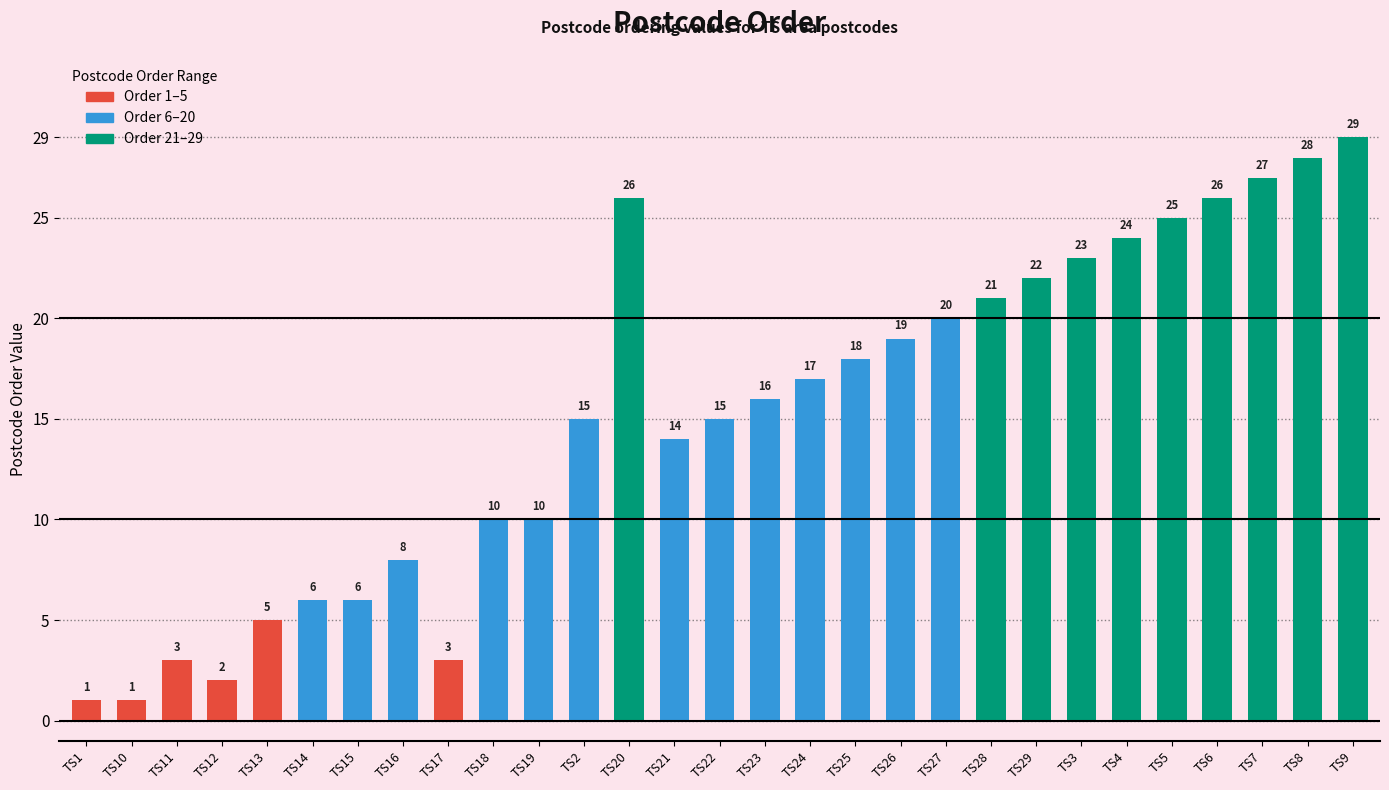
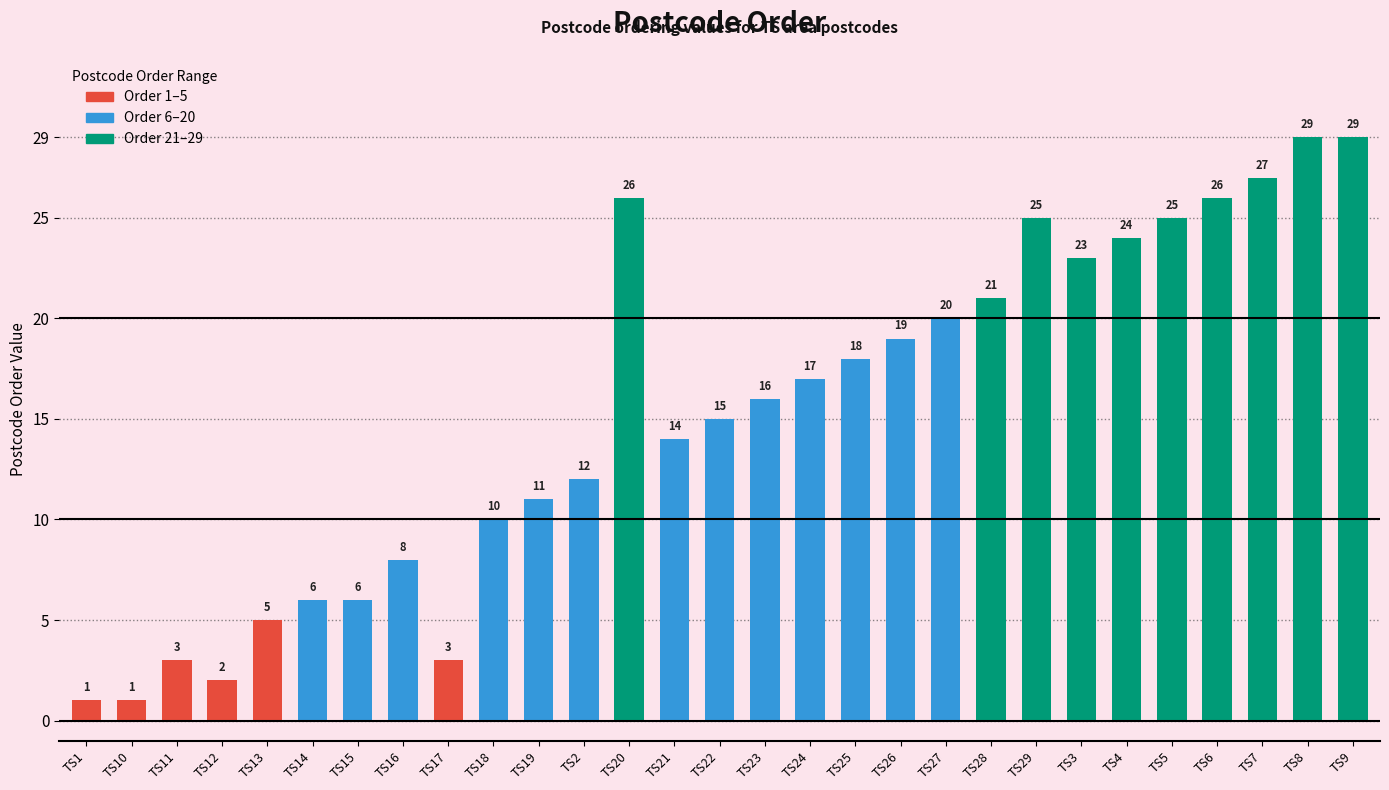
TS19: 10 -> 11
TS2: 15 -> 12
TS29: 22 -> 25
TS8: 28 -> 29
